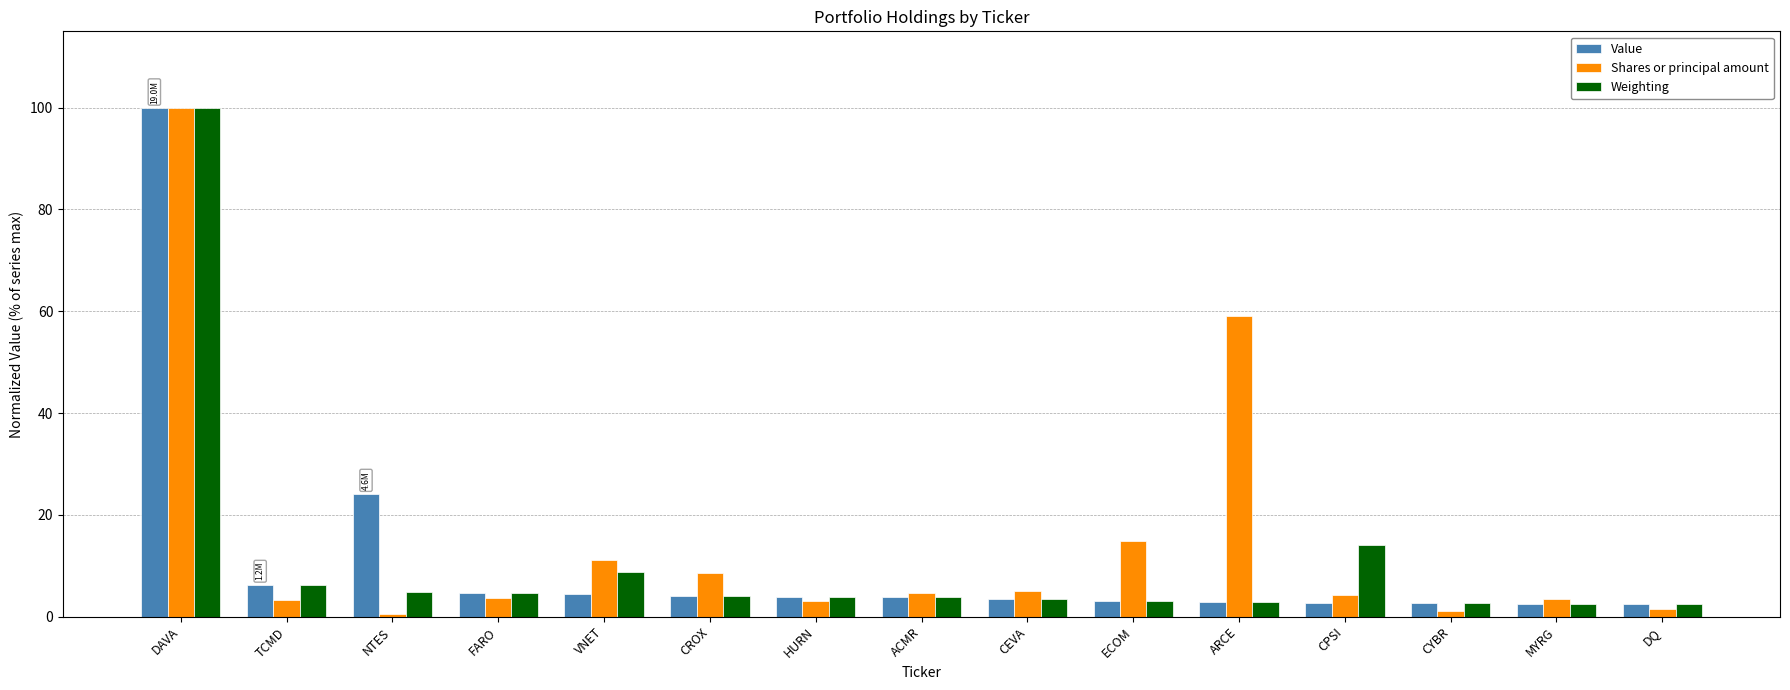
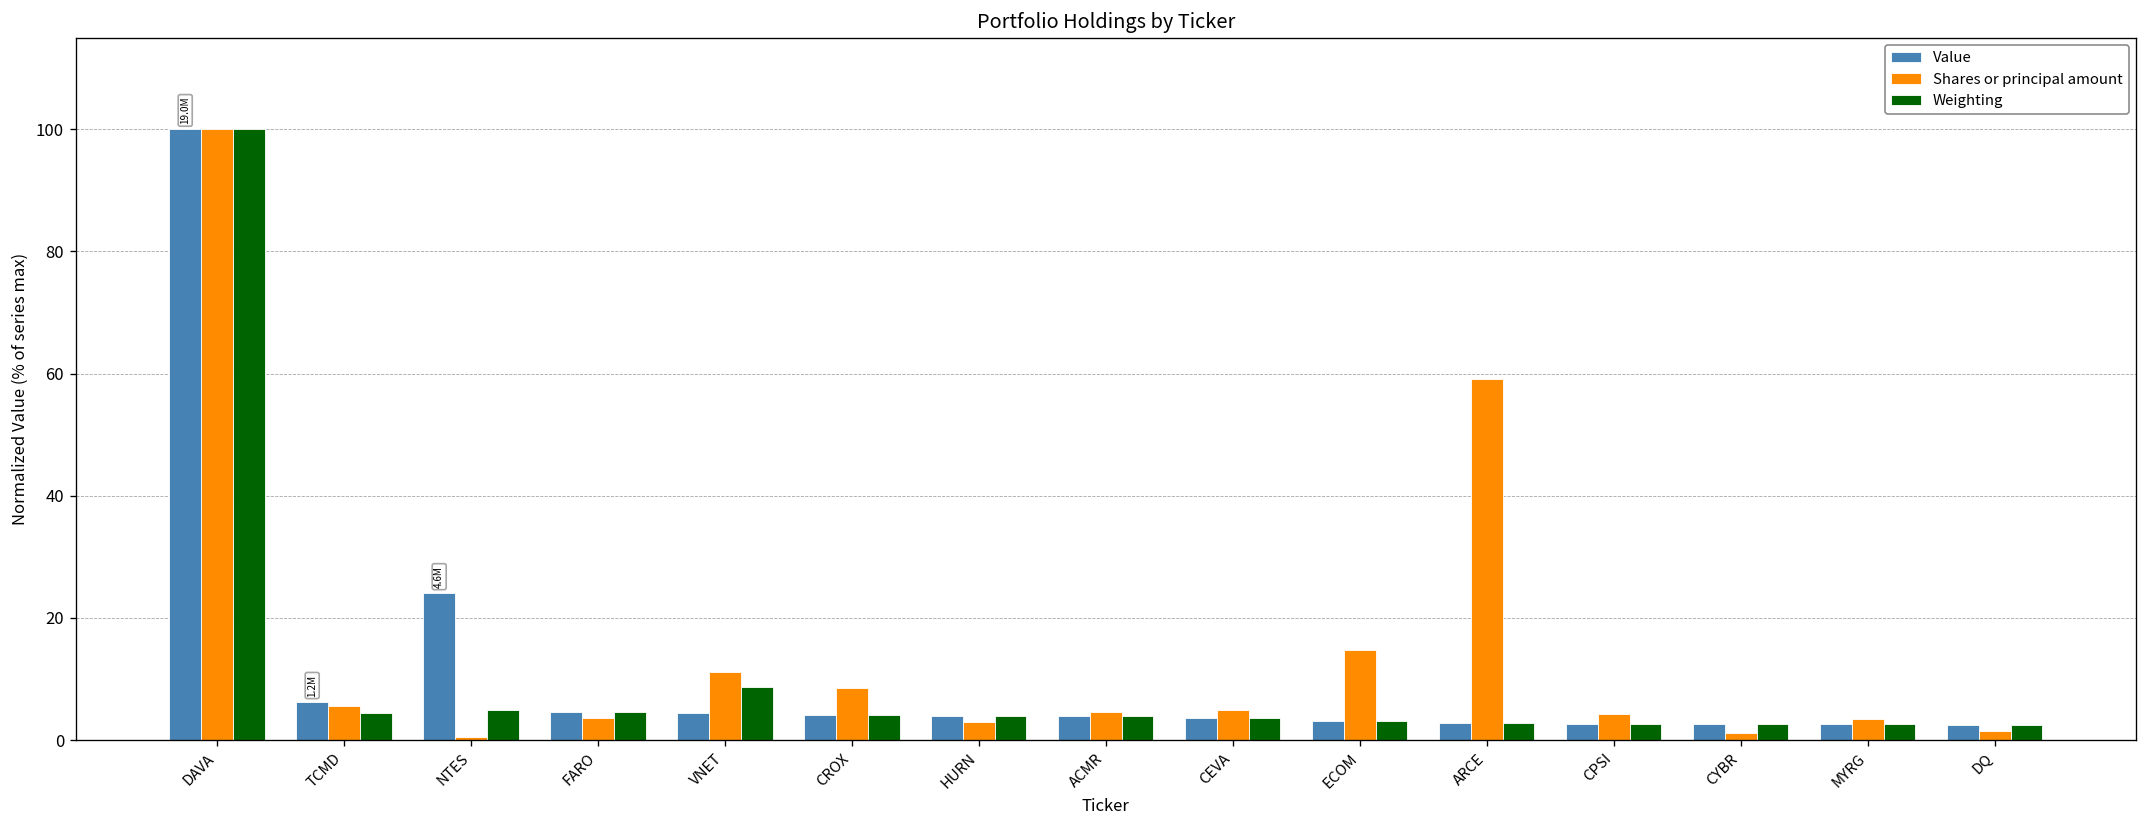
Shares or principal amount, TCMD: 3 -> 6
Weighting, TCMD: 6 -> 4
Weighting, CPSI: 14 -> 3
